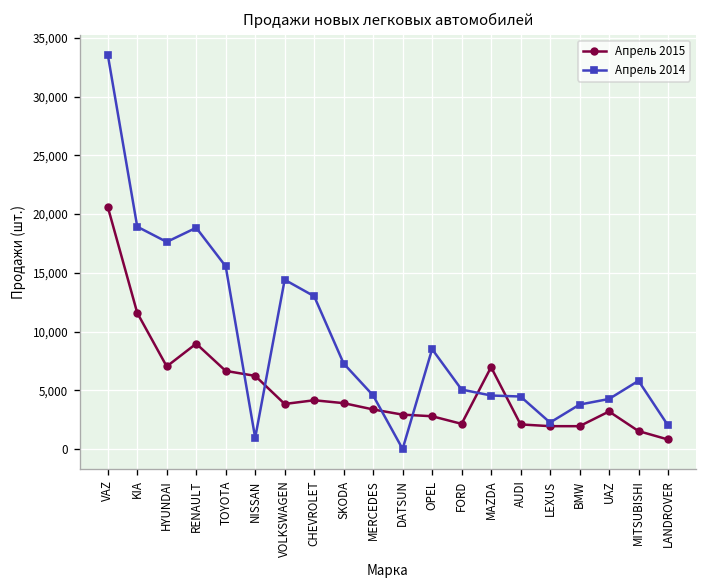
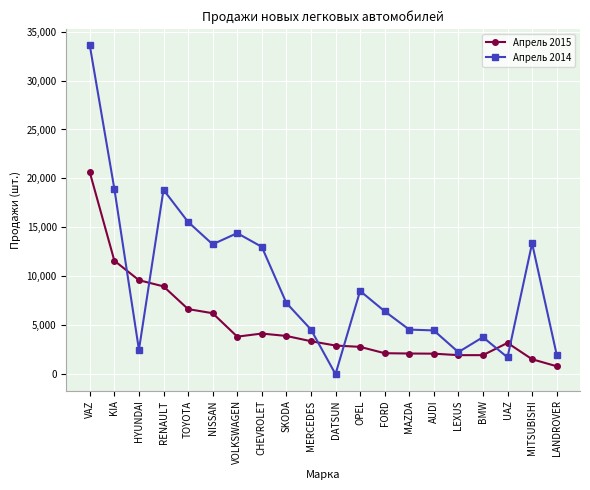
Апрель 2015, HYUNDAI: 7,000 -> 10,000
Апрель 2014, HYUNDAI: 18,000 -> 2,000
Апрель 2014, NISSAN: 1,000 -> 13,000
Апрель 2014, FORD: 5,000 -> 6,000
Апрель 2015, MAZDA: 7,000 -> 2,000
Апрель 2014, UAZ: 4,000 -> 2,000
Апрель 2014, MITSUBISHI: 6,000 -> 13,000
